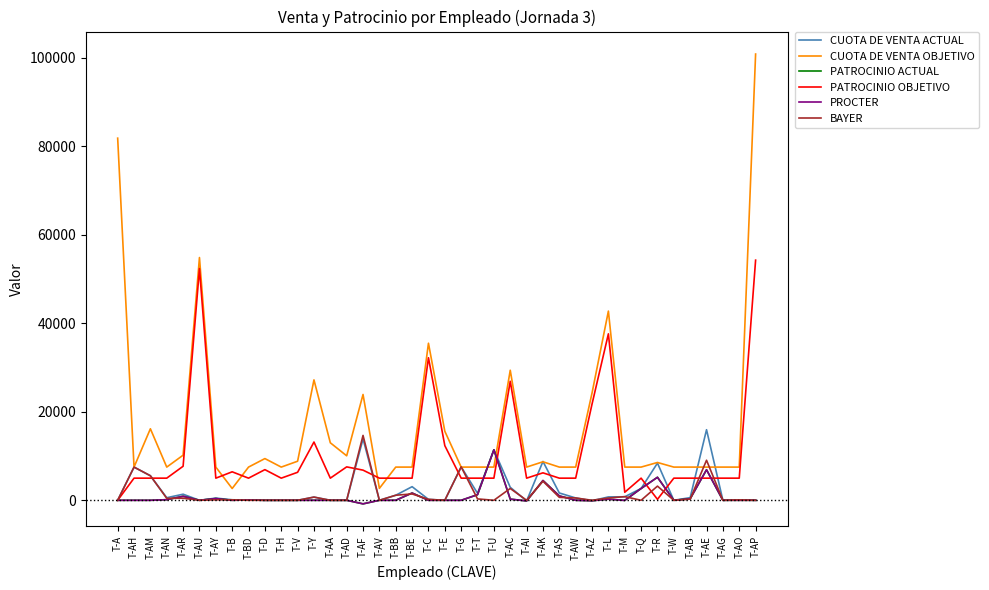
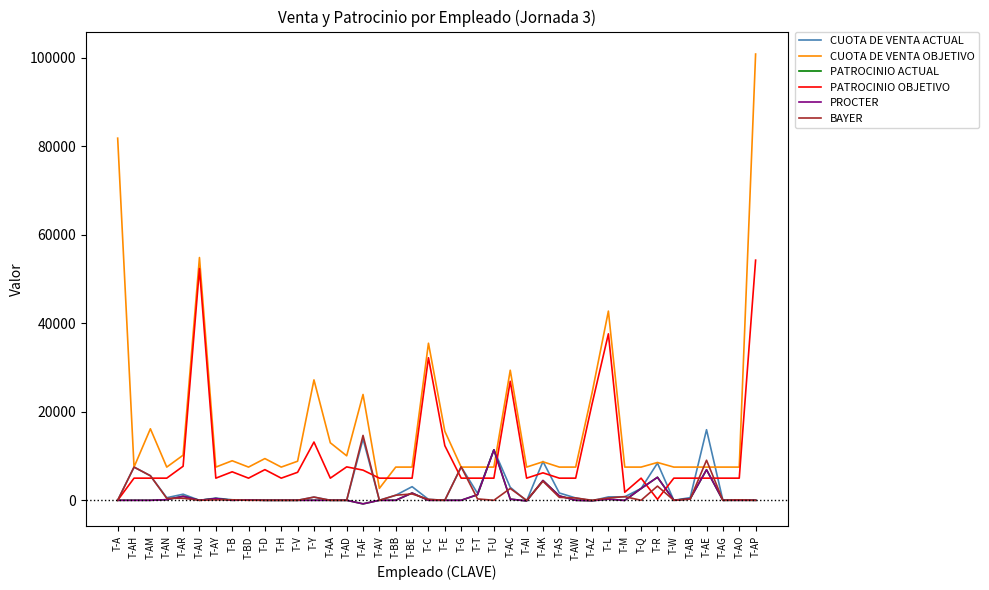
CUOTA DE VENTA OBJETIVO, T-B: 3000 -> 9000
